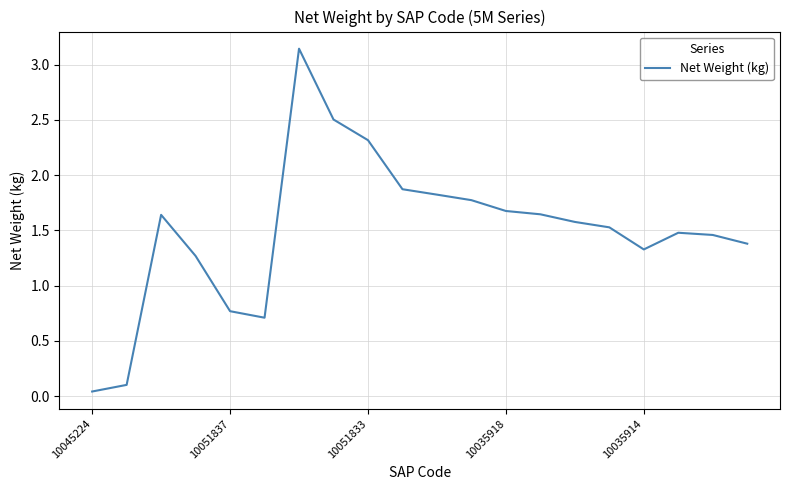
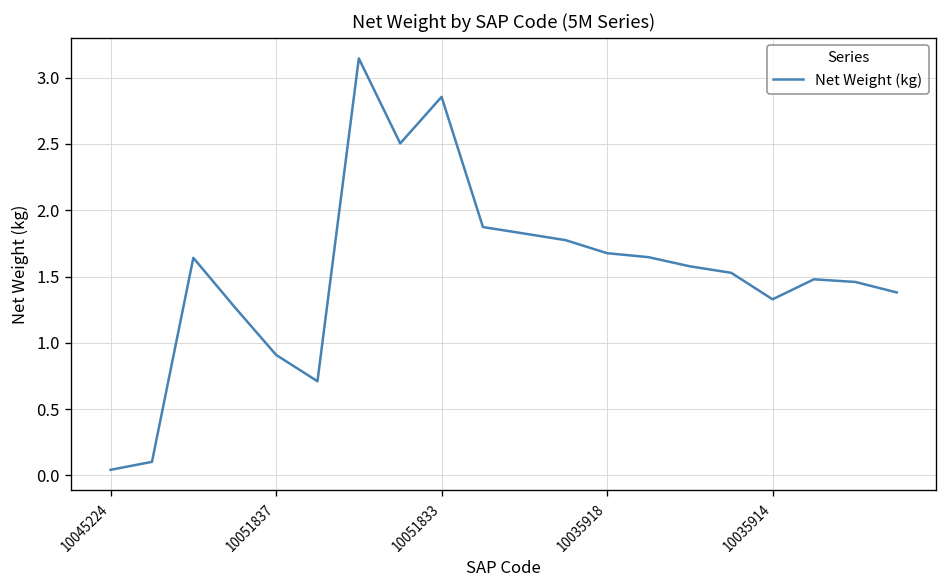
10051837: 0.77 -> 0.91
10051833: 2.32 -> 2.86
